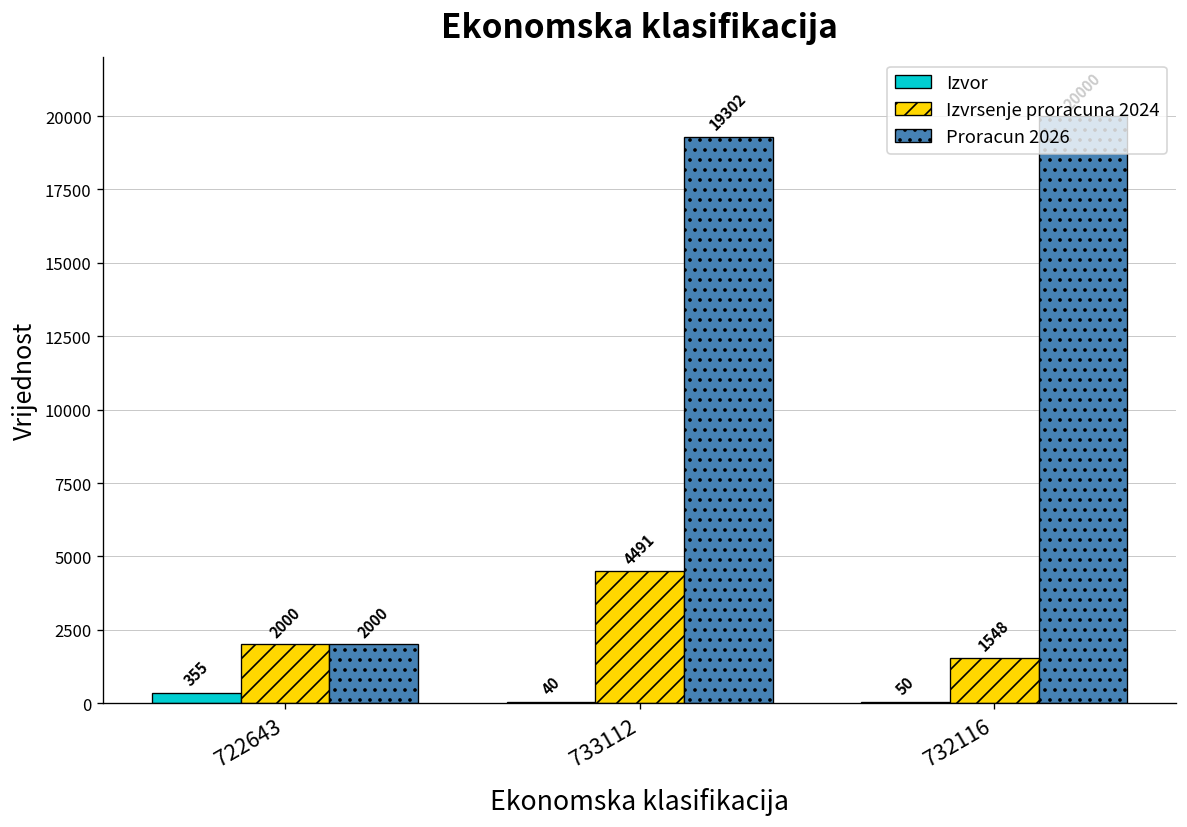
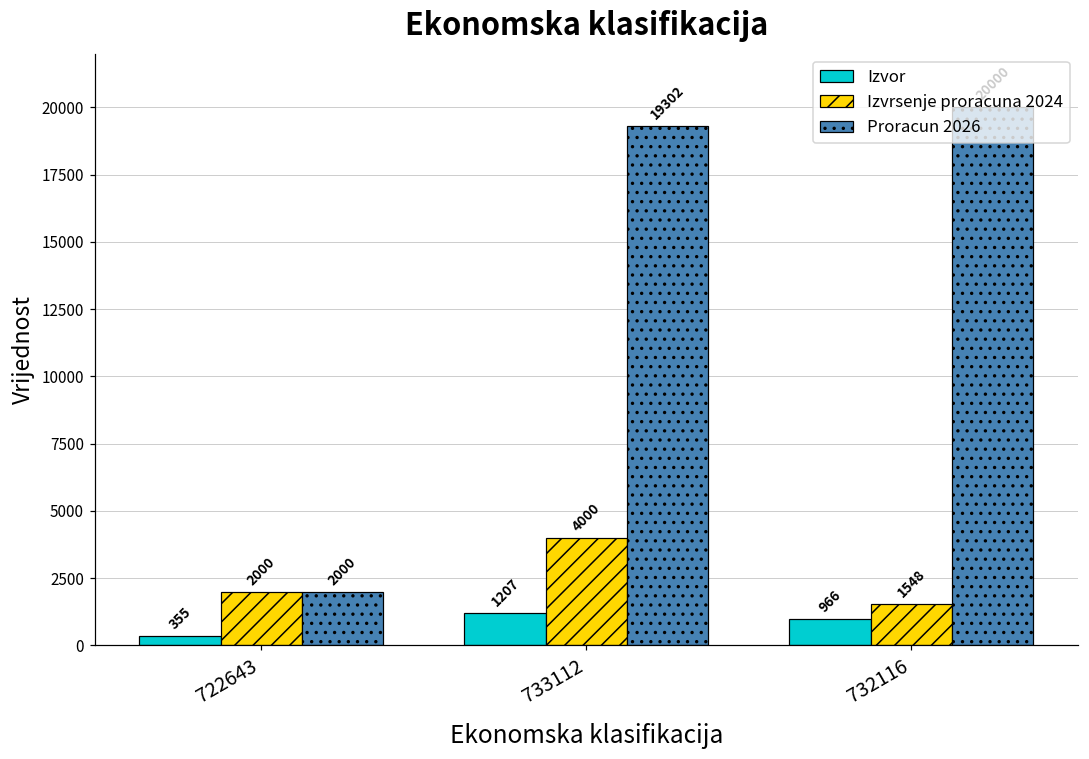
Izvor, 733112: 40 -> 1207
Izvrsenje proracuna 2024, 733112: 4491 -> 4000
Izvor, 732116: 50 -> 966
